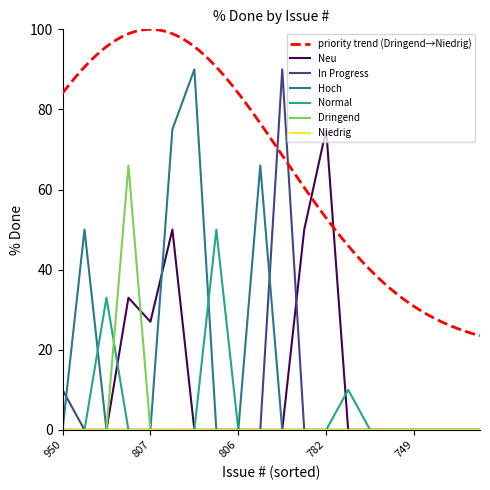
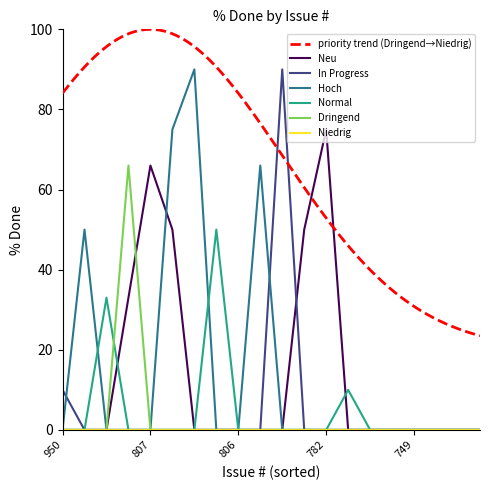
Neu, 807: 27 -> 66
